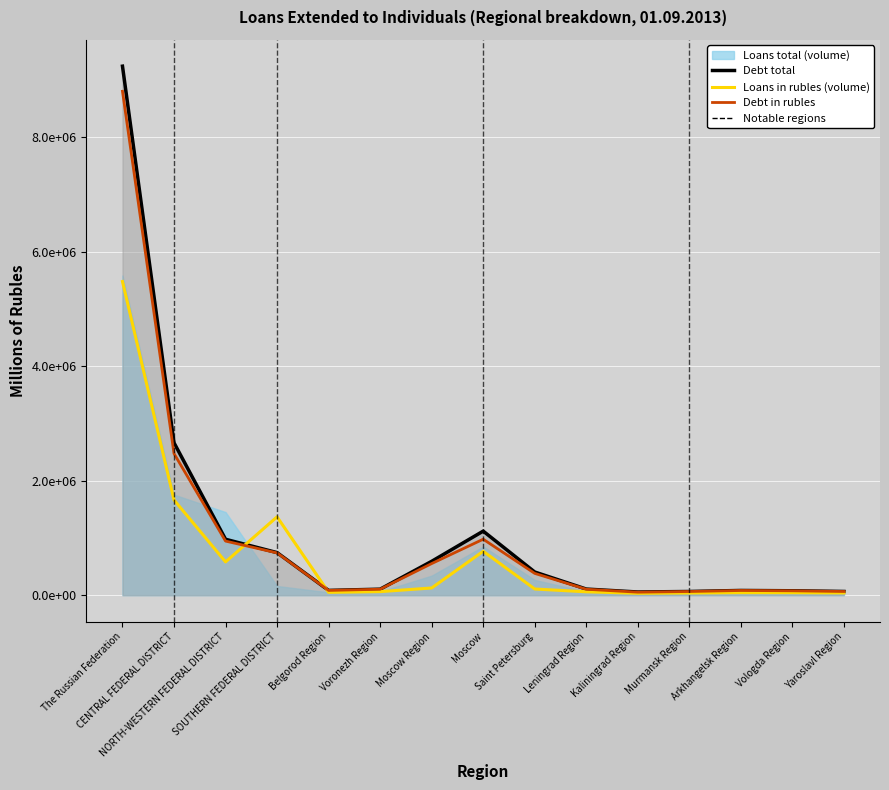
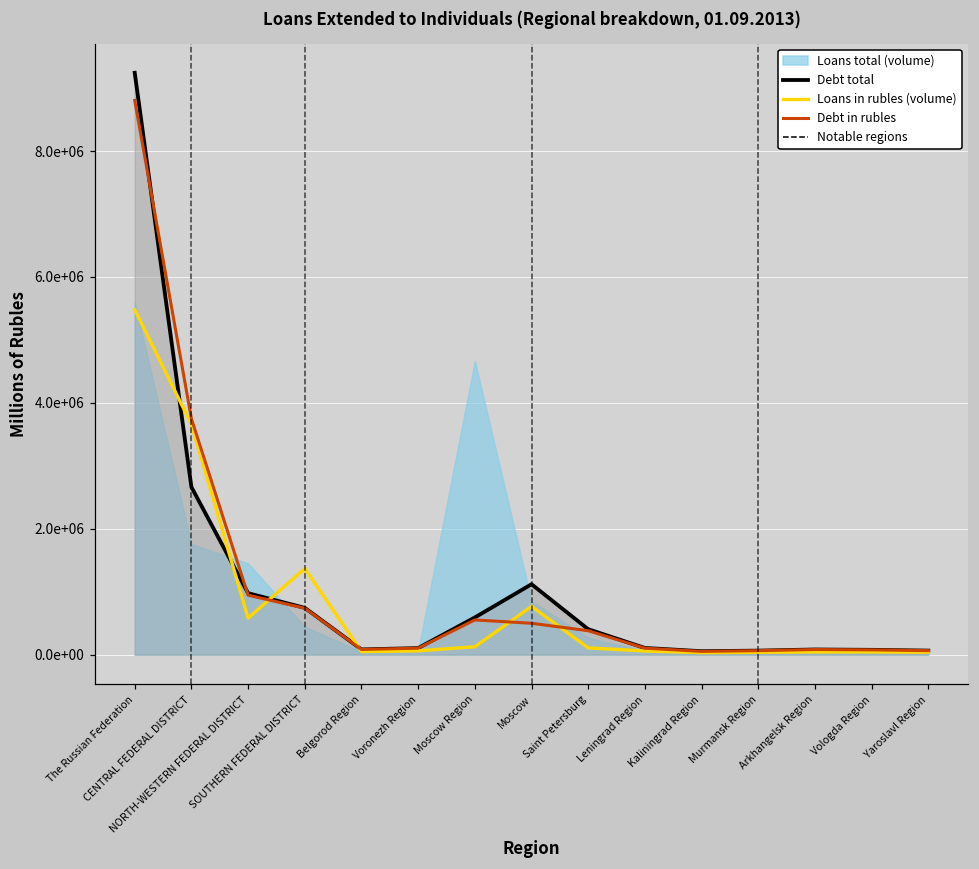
Loans in rubles (volume), CENTRAL FEDERAL DISTRICT: 1700000 -> 3700000
Debt in rubles, CENTRAL FEDERAL DISTRICT: 2500000 -> 3700000
Loans total (volume), SOUTHERN FEDERAL DISTRICT: 200000 -> 400000
Loans total (volume), Moscow Region: 300000 -> 4700000
Debt in rubles, Moscow: 1000000 -> 500000
